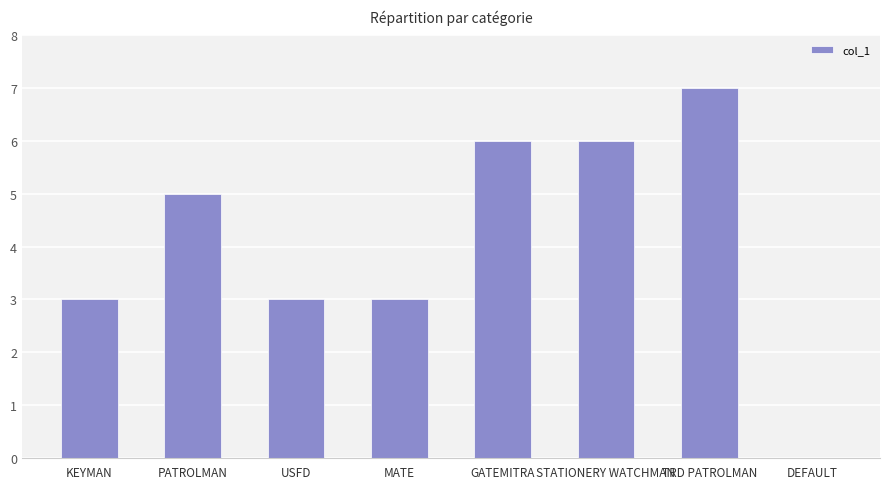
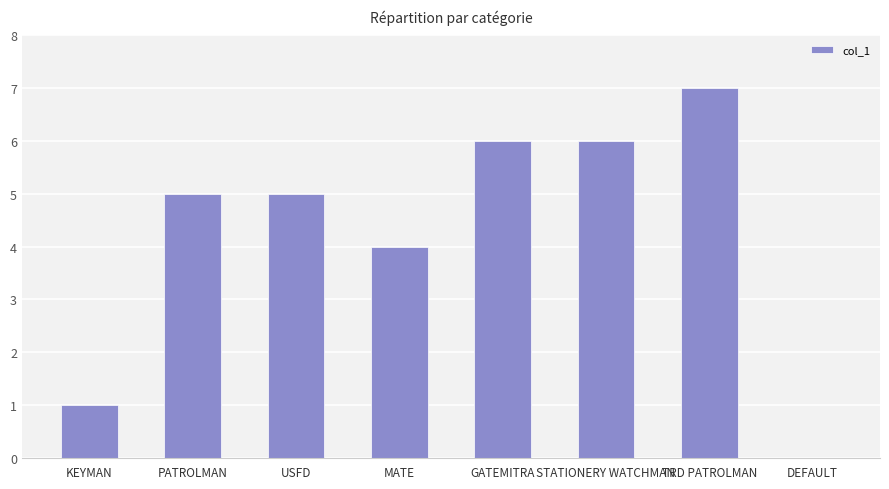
KEYMAN: 3 -> 1
USFD: 3 -> 5
MATE: 3 -> 4
